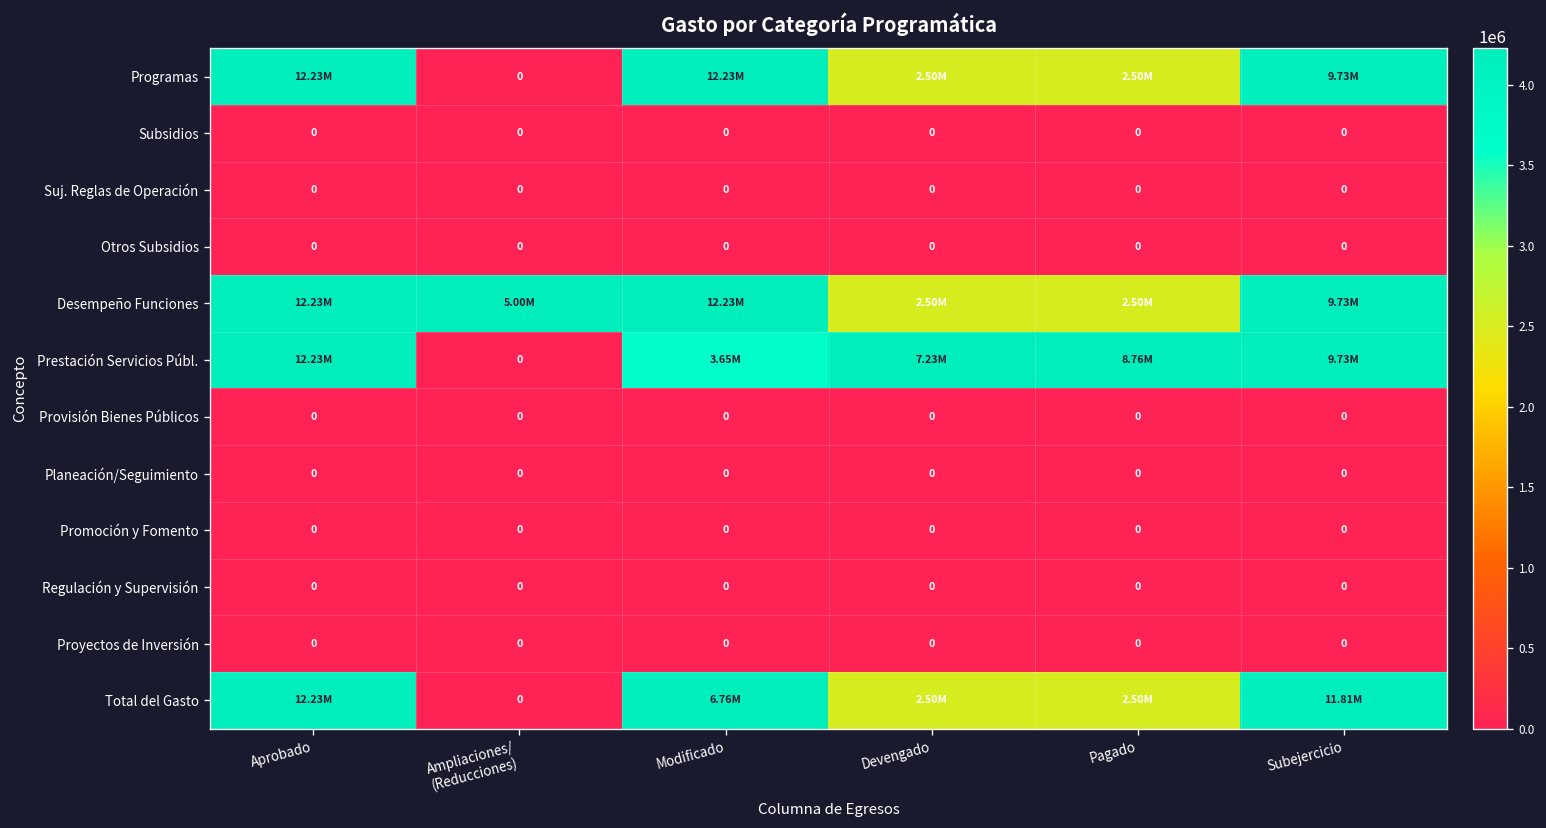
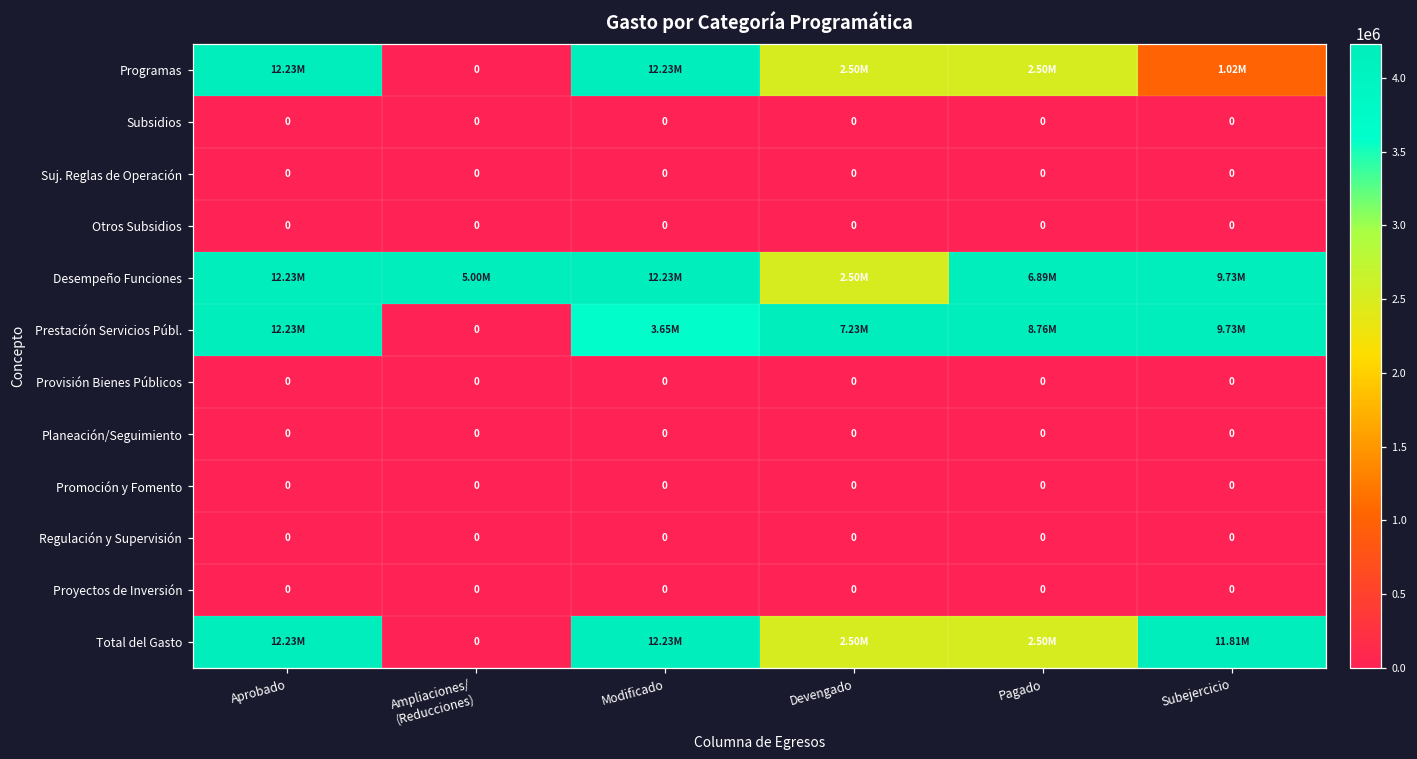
Programas, Subejercicio: 9.73M -> 1.02M
Desempeño Funciones, Pagado: 2.50M -> 6.89M
Total del Gasto, Modificado: 6.76M -> 12.23M
